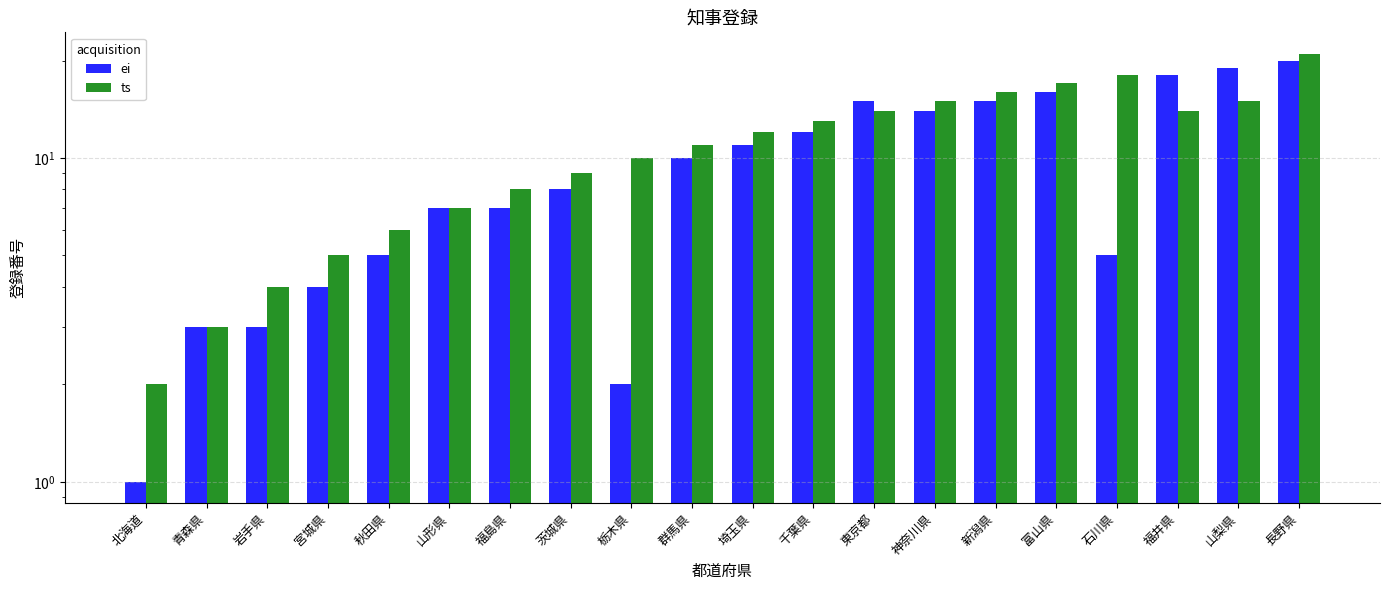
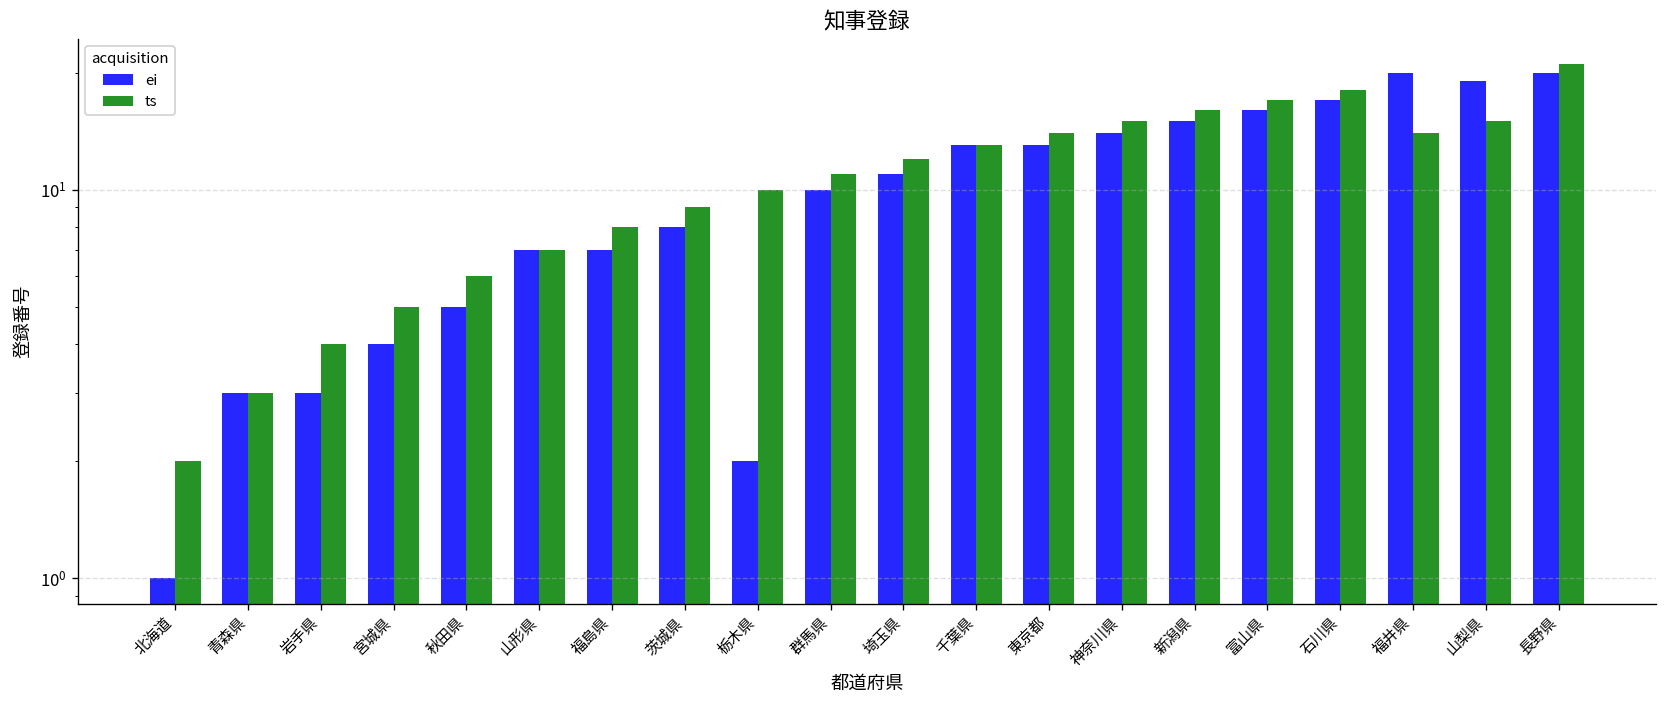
ei, 千葉県: 12 -> 13
ei, 東京都: 15 -> 13
ei, 石川県: 5 -> 17
ei, 福井県: 18 -> 20
